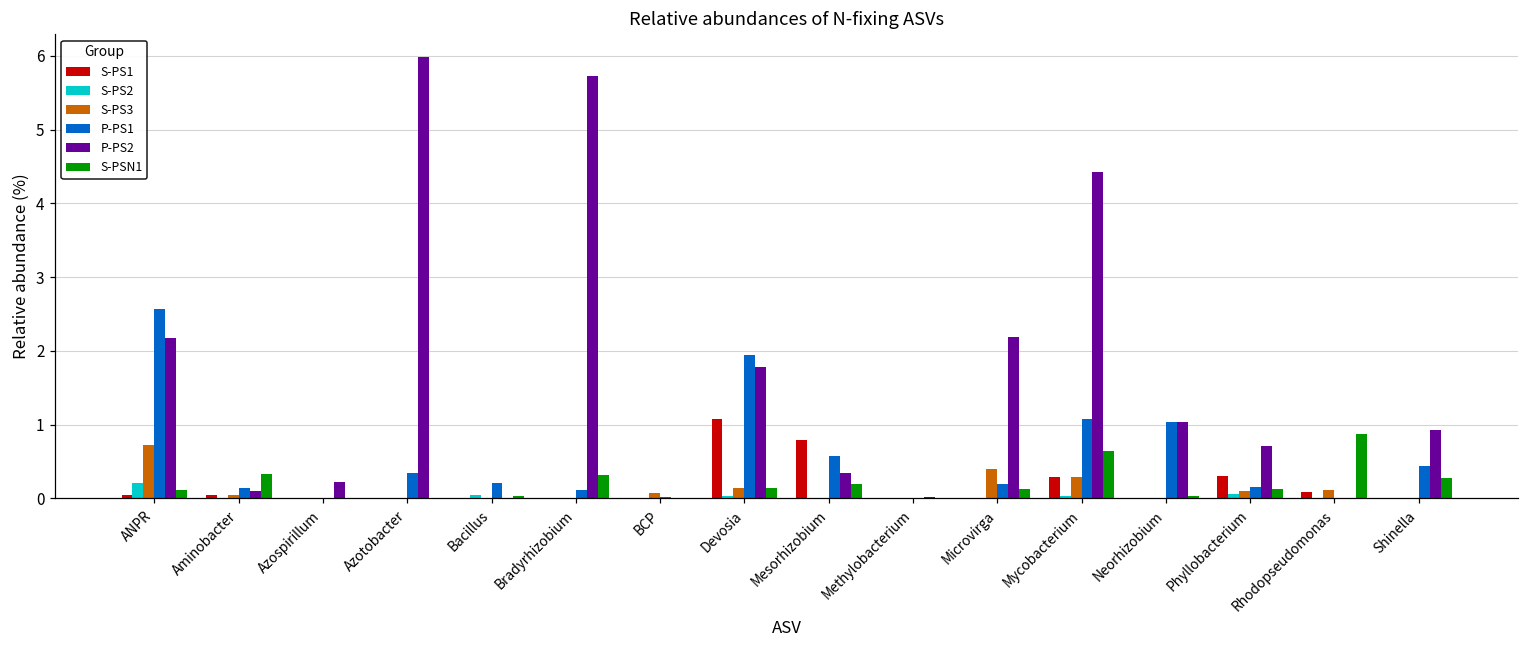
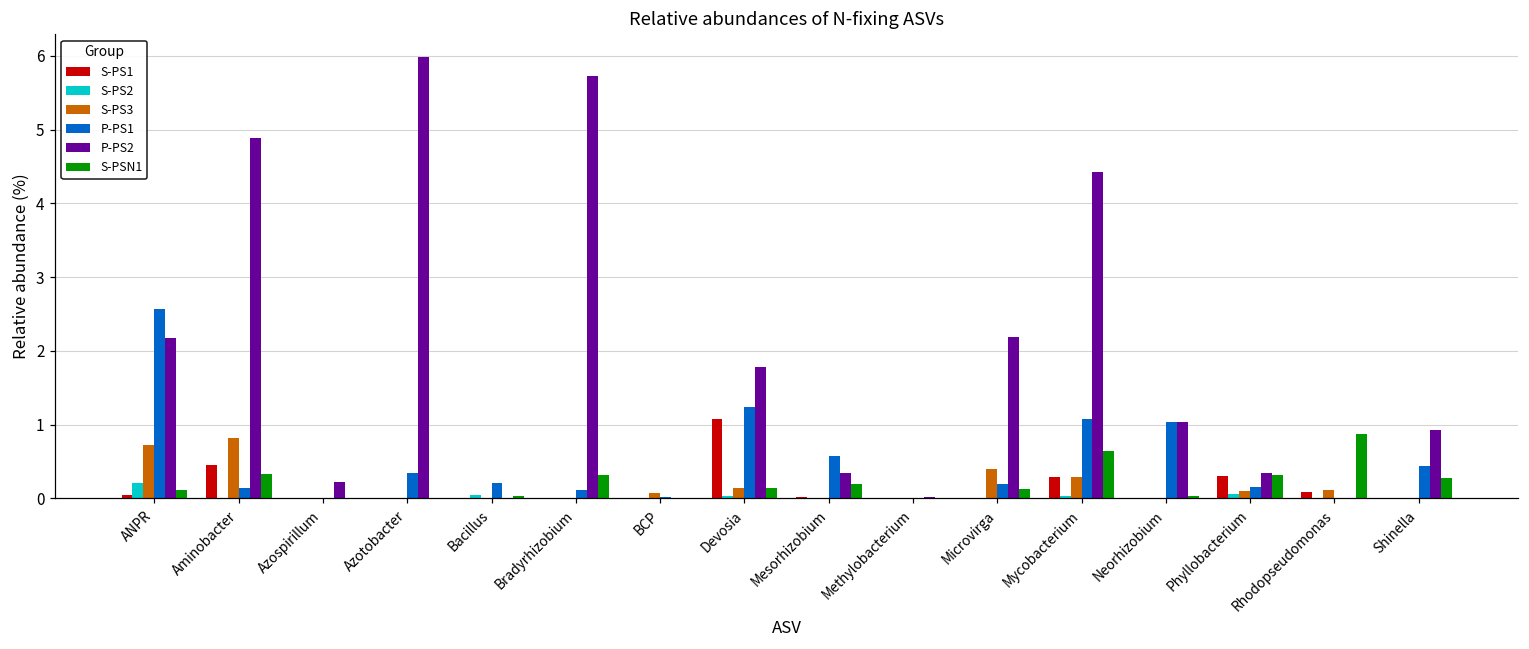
S-PS1, Aminobacter: 0.0 -> 0.5
S-PS3, Aminobacter: 0.0 -> 0.8
P-PS2, Aminobacter: 0.1 -> 4.9
P-PS1, Devosia: 1.9 -> 1.2
S-PS1, Mesorhizobium: 0.8 -> 0.0
P-PS2, Phyllobacterium: 0.7 -> 0.3
S-PSN1, Phyllobacterium: 0.1 -> 0.3
